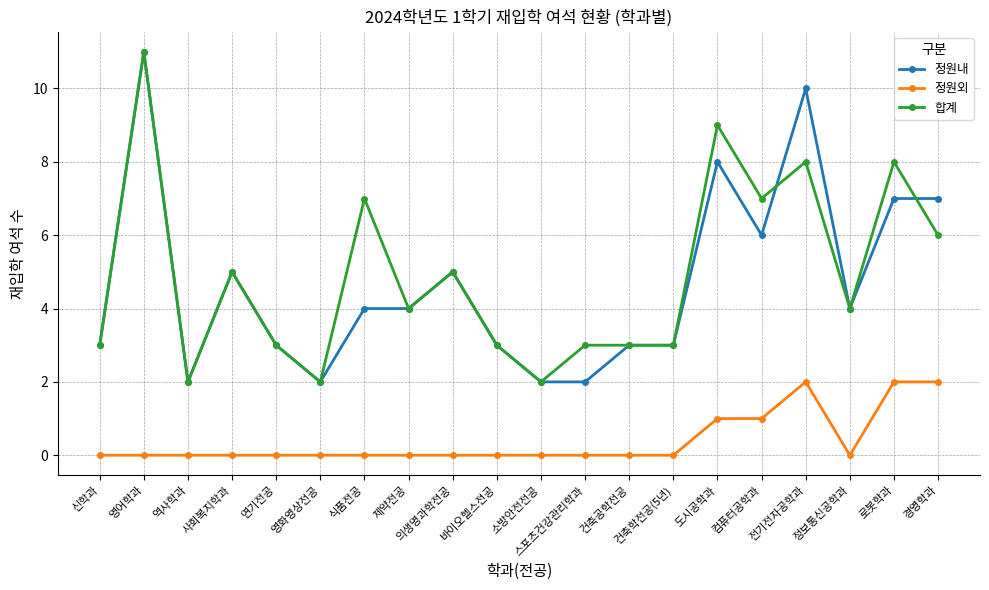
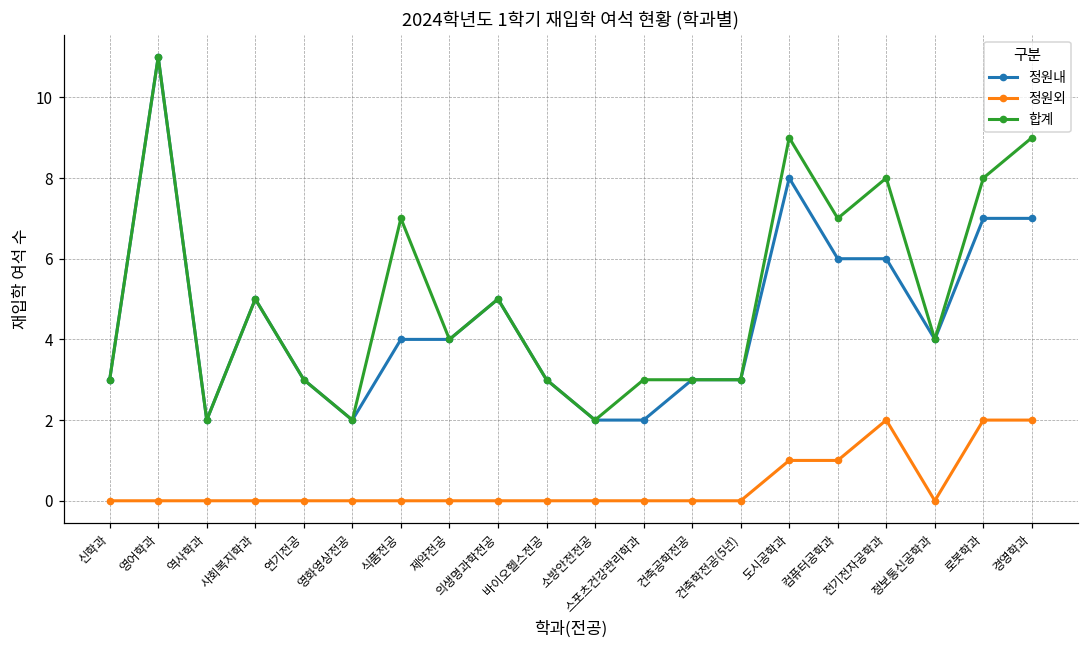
정원내, 전기전자공학과: 10 -> 6
합계, 경영학과: 6 -> 9
